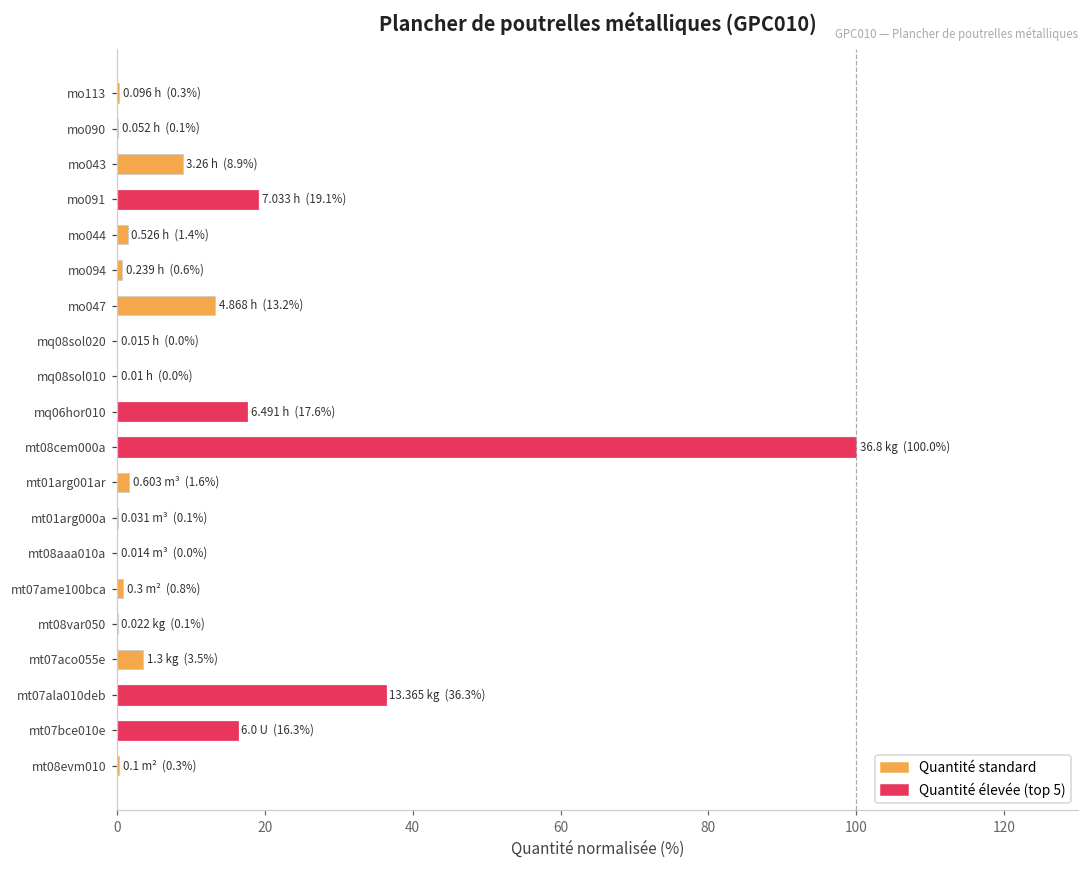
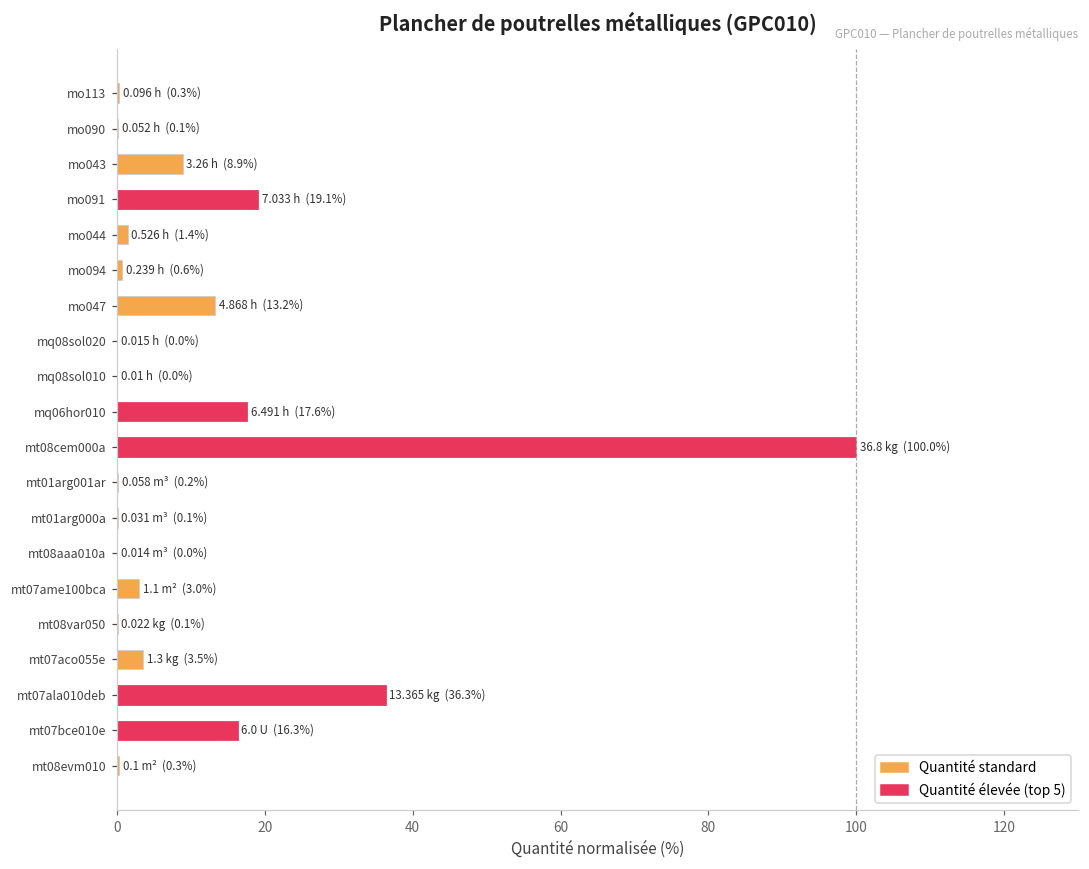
mt01arg001ar: 0.603 m³ (1.6%) -> 0.058 m³ (0.2%)
mt07ame100bca: 0.3 m² (0.8%) -> 1.1 m² (3.0%)
